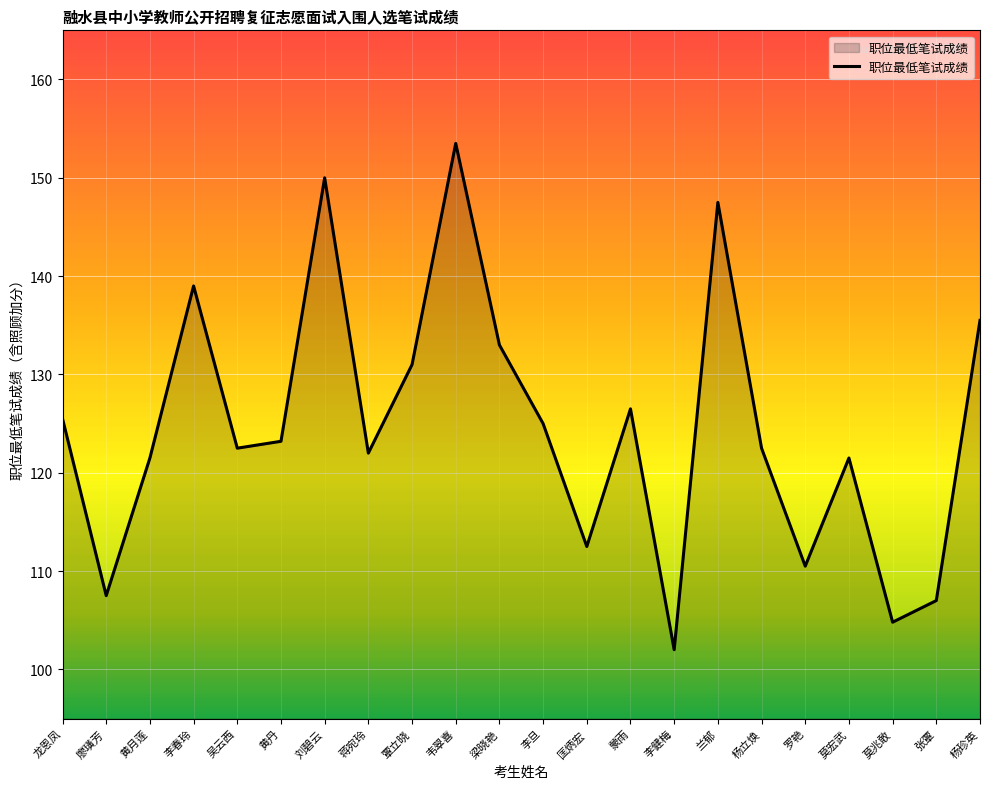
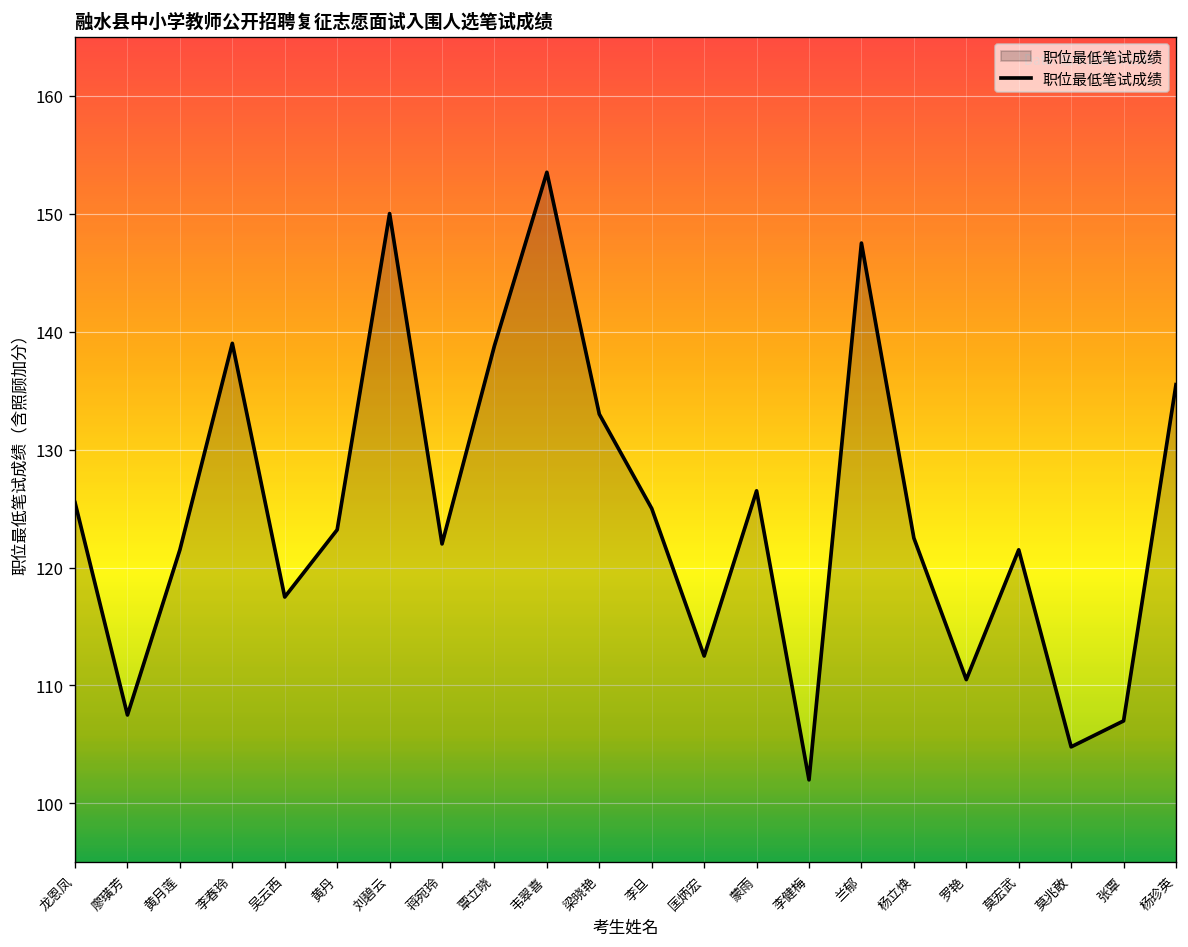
吴云西: 123 -> 118
覃立晓: 131 -> 139
